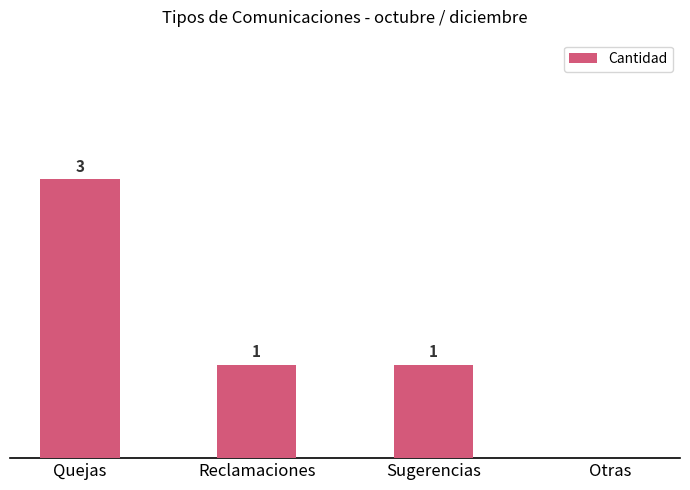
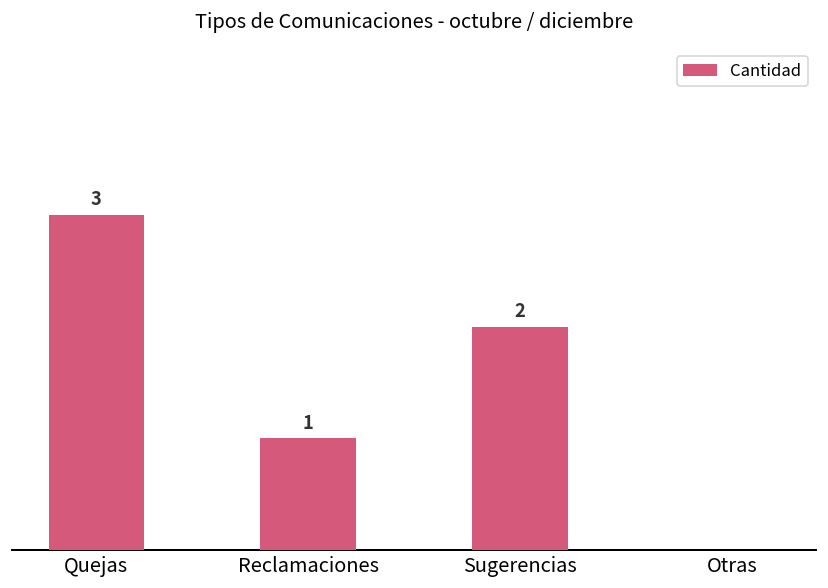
Sugerencias: 1 -> 2
